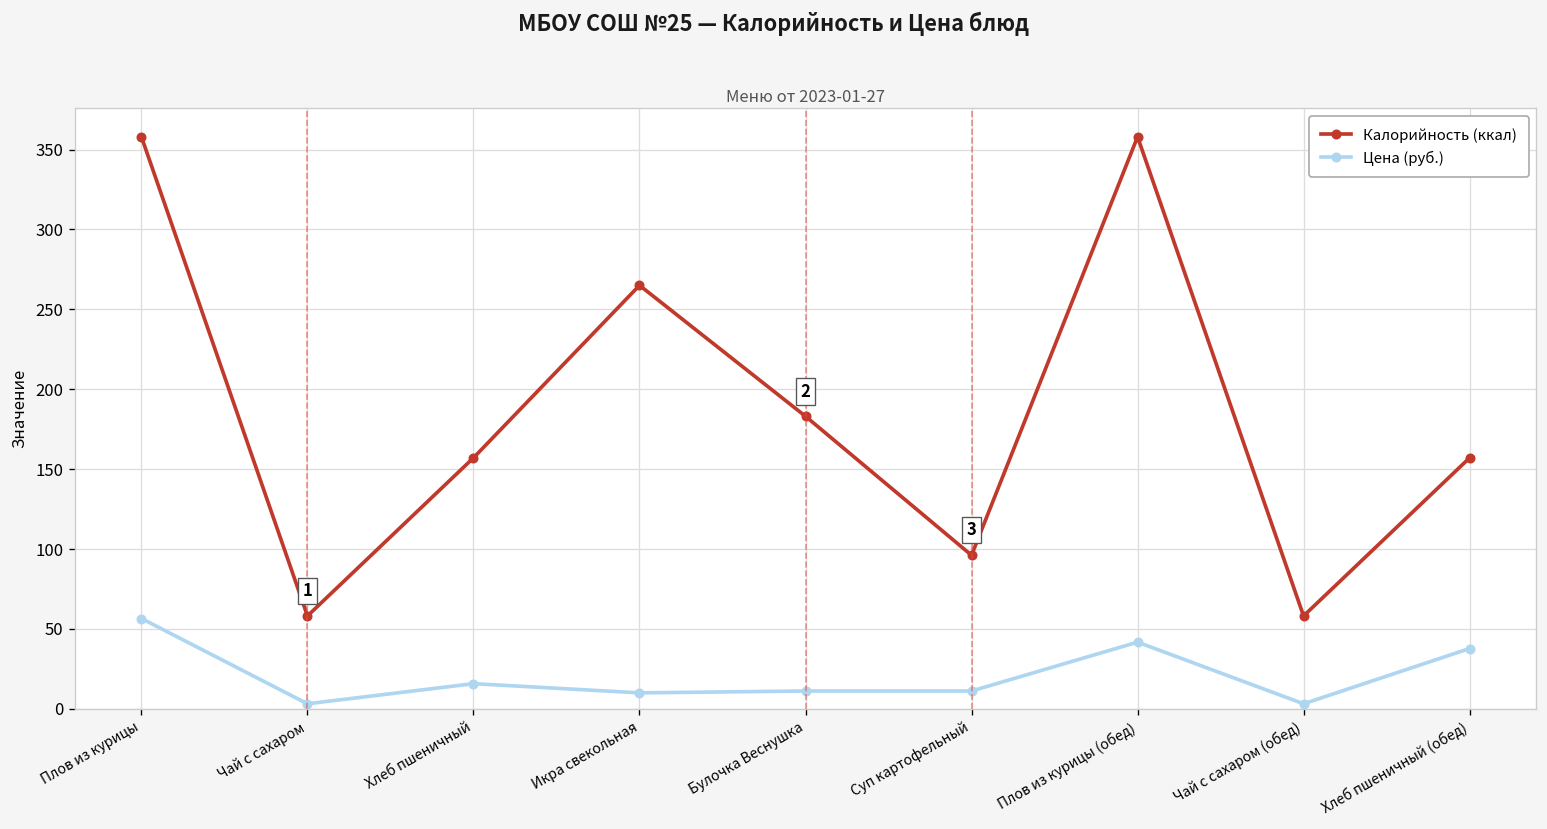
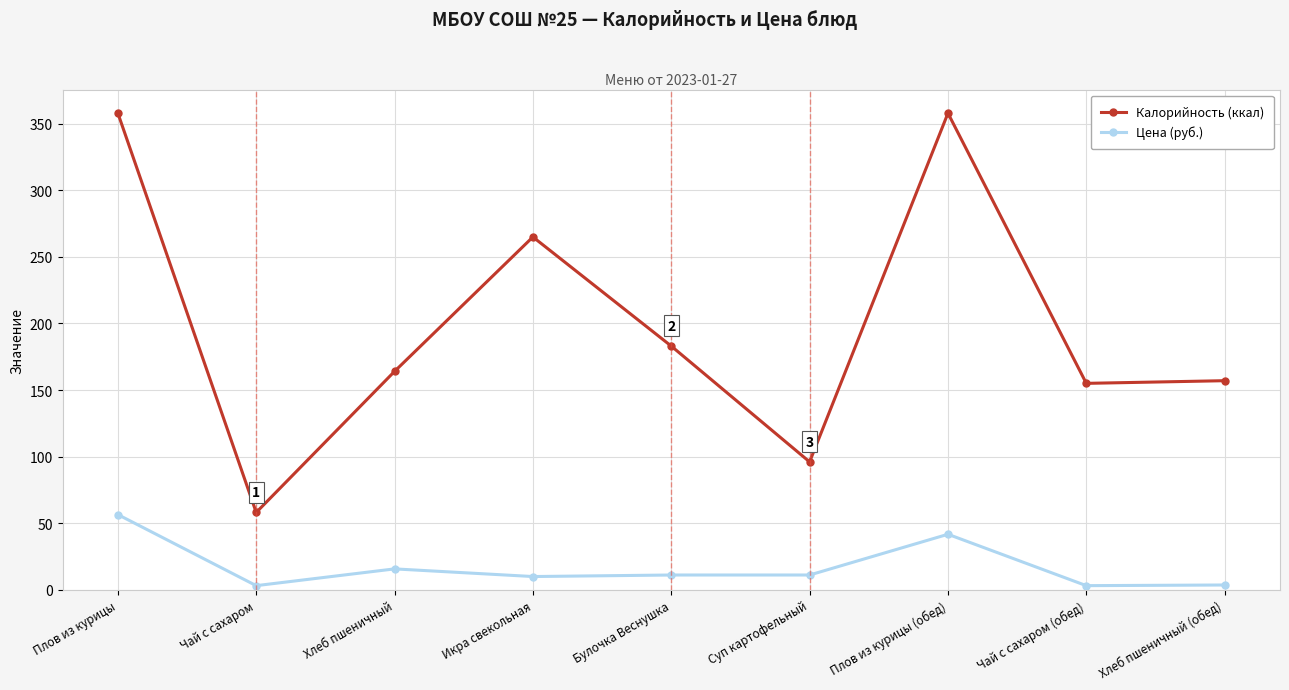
Калорийность (ккал), Хлеб пшеничный: 157 -> 164
Калорийность (ккал), Чай с сахаром (обед): 58 -> 155
Цена (руб.), Хлеб пшеничный (обед): 38 -> 4
